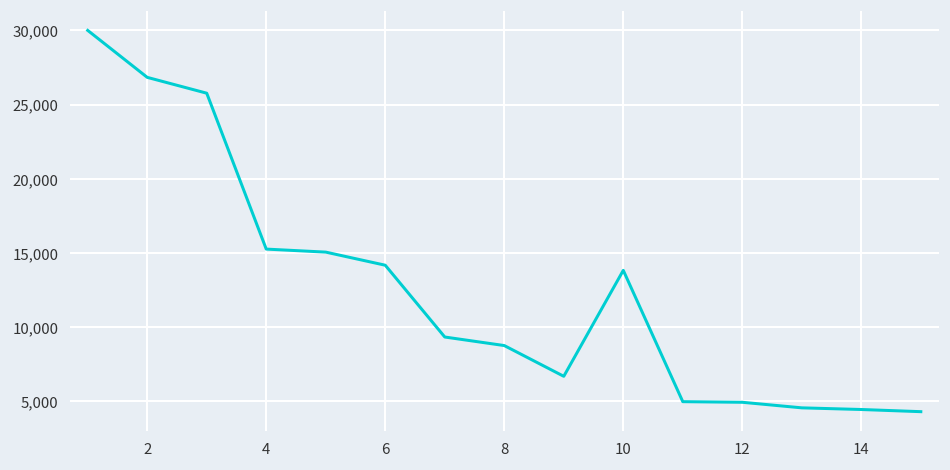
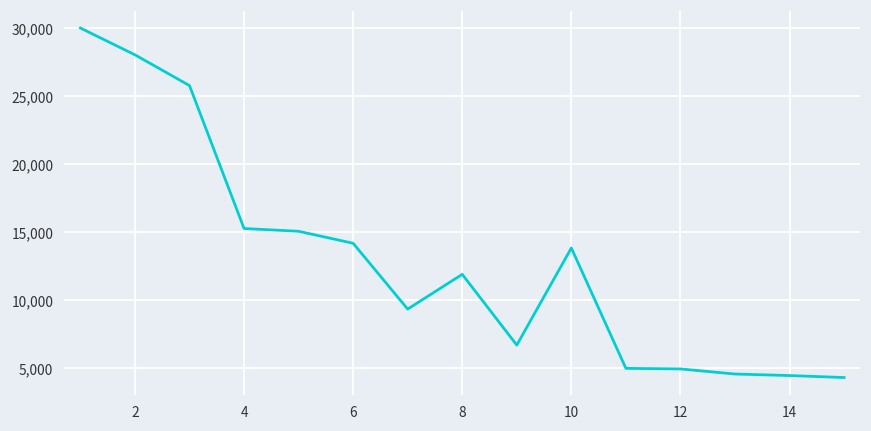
2: 26,800 -> 28,000
8: 8,800 -> 11,900
